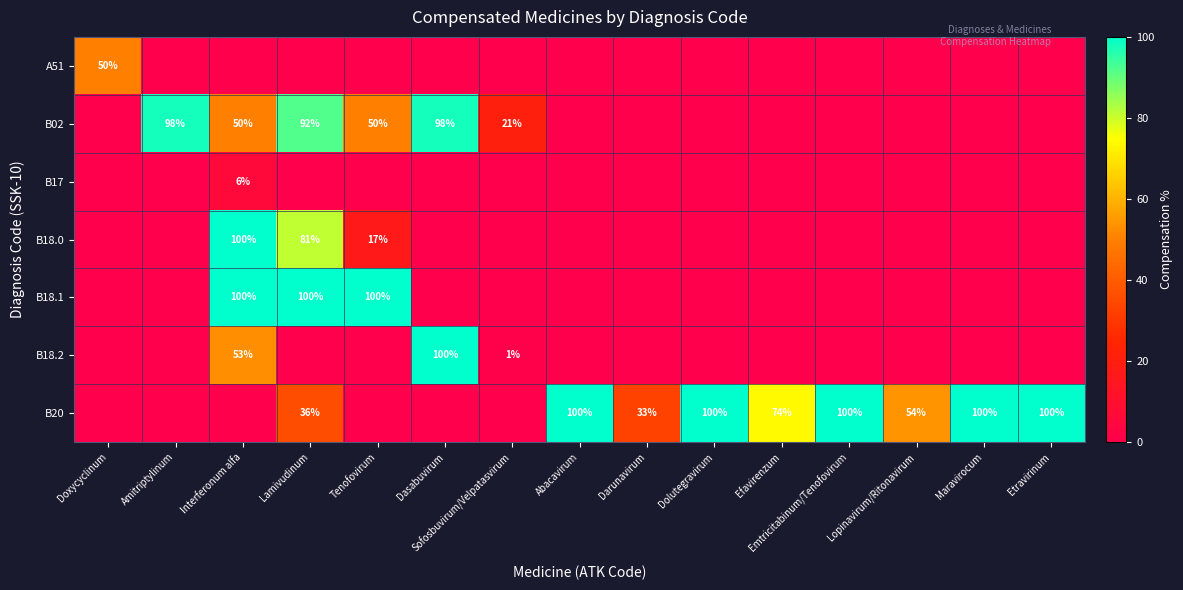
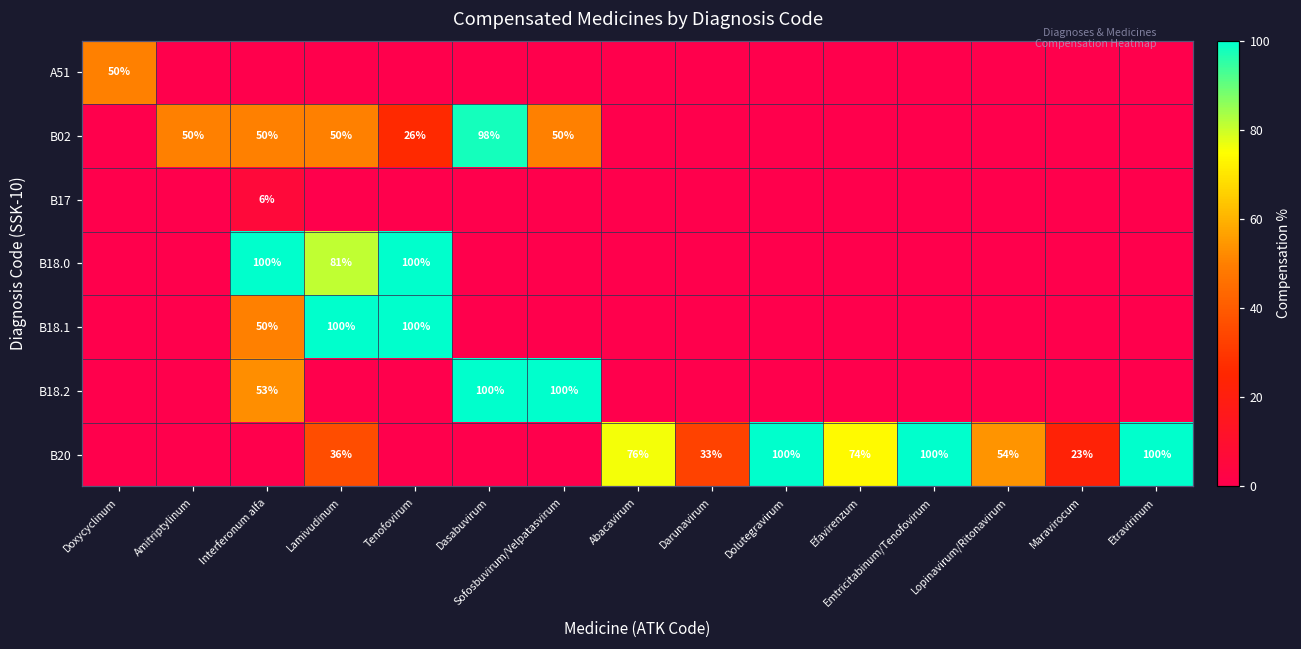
B02, Amitriptylinum: 98% -> 50%
B02, Lamivudinum: 92% -> 50%
B02, Tenofovirum: 50% -> 26%
B02, Sofosbuvirum/Velpatasvirum: 21% -> 50%
B18.0, Tenofovirum: 17% -> 100%
B18.1, Interferonum alfa: 100% -> 50%
B18.2, Sofosbuvirum/Velpatasvirum: 1% -> 100%
B20, Abacavirum: 100% -> 76%
B20, Maravirocum: 100% -> 23%
